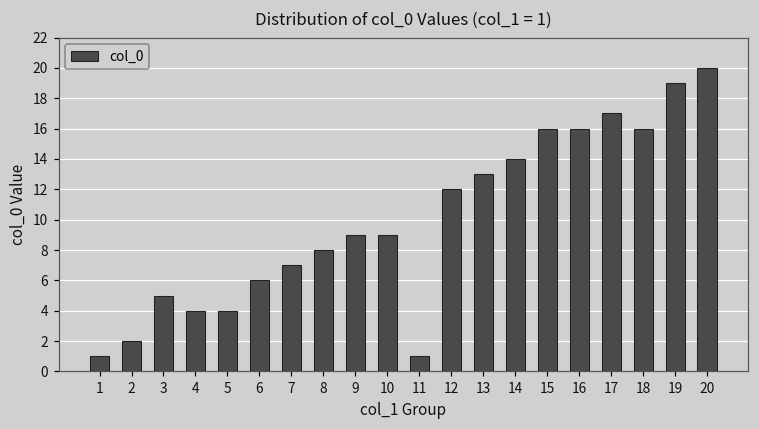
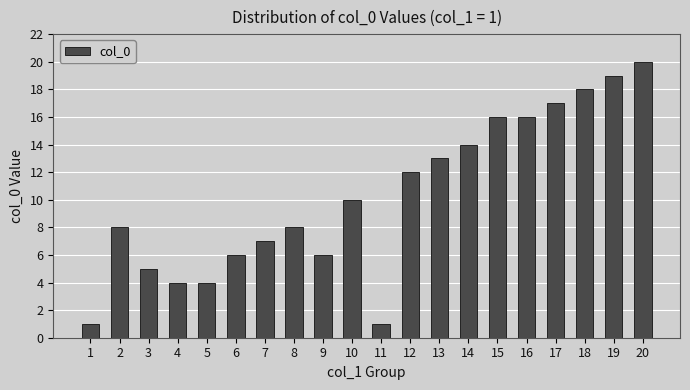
2: 2 -> 8
9: 9 -> 6
10: 9 -> 10
18: 16 -> 18
